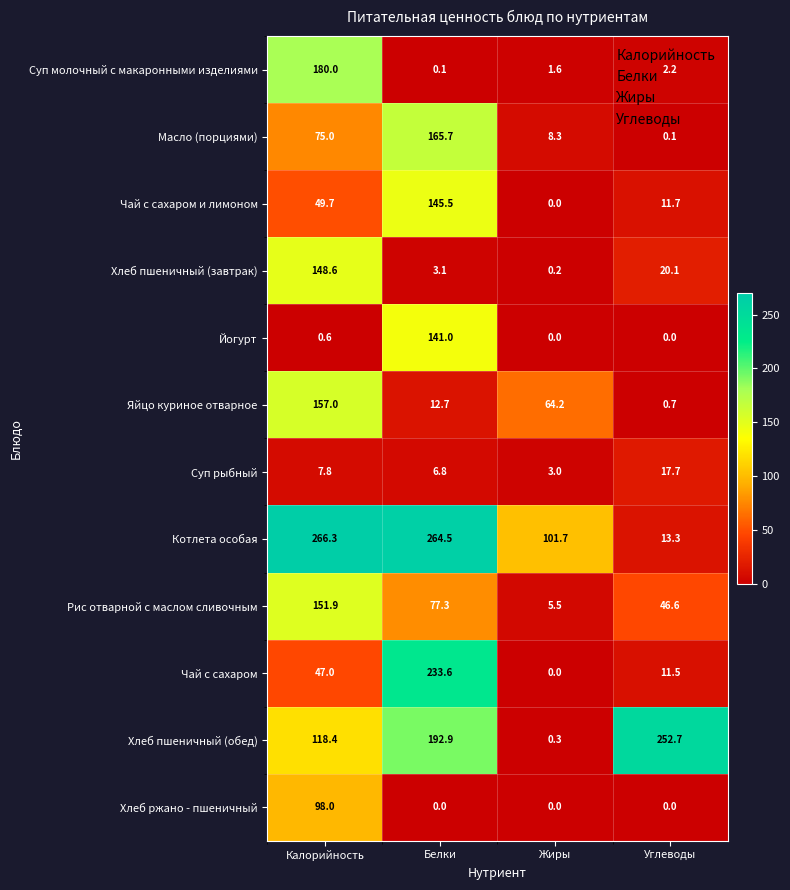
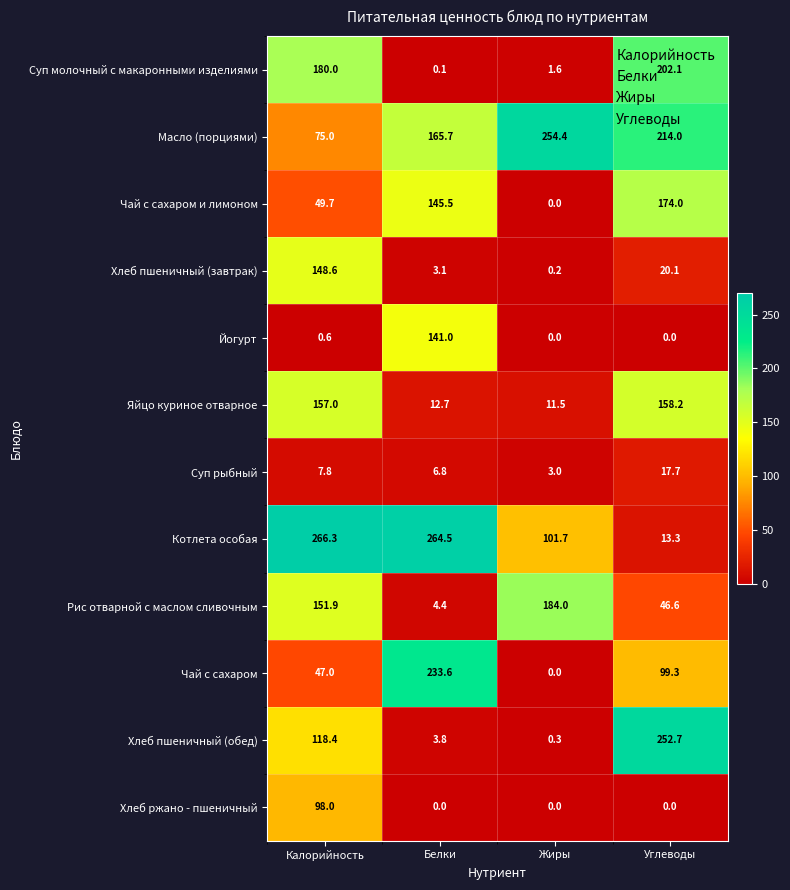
Суп молочный с макаронными изделиями, Углеводы: 2.2 -> 202.1
Масло (порциями), Жиры: 8.3 -> 254.4
Масло (порциями), Углеводы: 0.1 -> 214.0
Чай с сахаром и лимоном, Углеводы: 11.7 -> 174.0
Яйцо куриное отварное, Жиры: 64.2 -> 11.5
Яйцо куриное отварное, Углеводы: 0.7 -> 158.2
Рис отварной с маслом сливочным, Белки: 77.3 -> 4.4
Рис отварной с маслом сливочным, Жиры: 5.5 -> 184.0
Чай с сахаром, Углеводы: 11.5 -> 99.3
Хлеб пшеничный (обед), Белки: 192.9 -> 3.8
